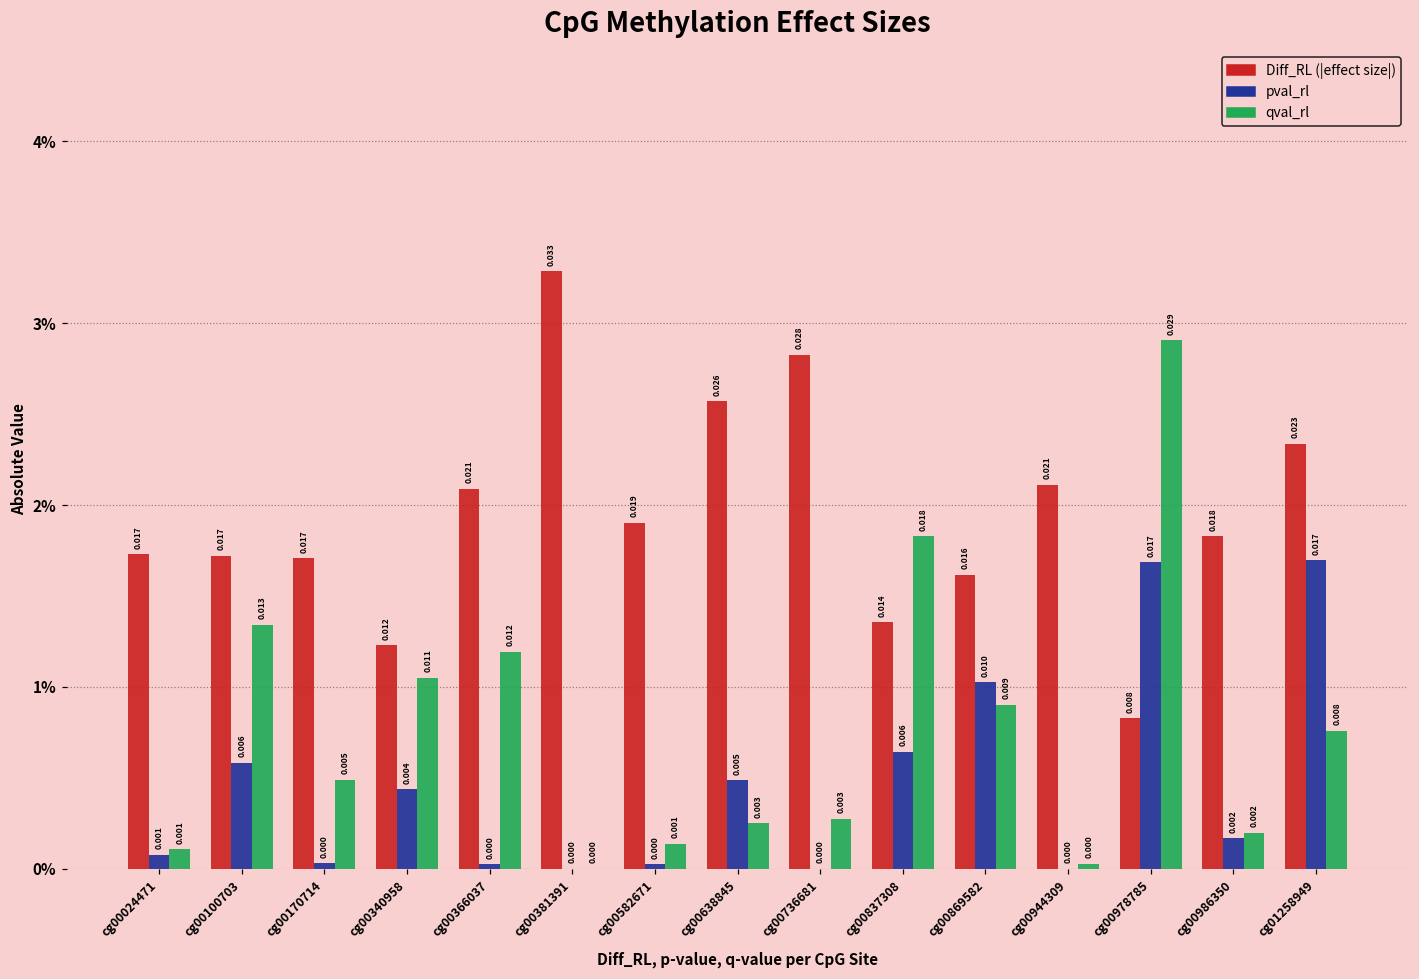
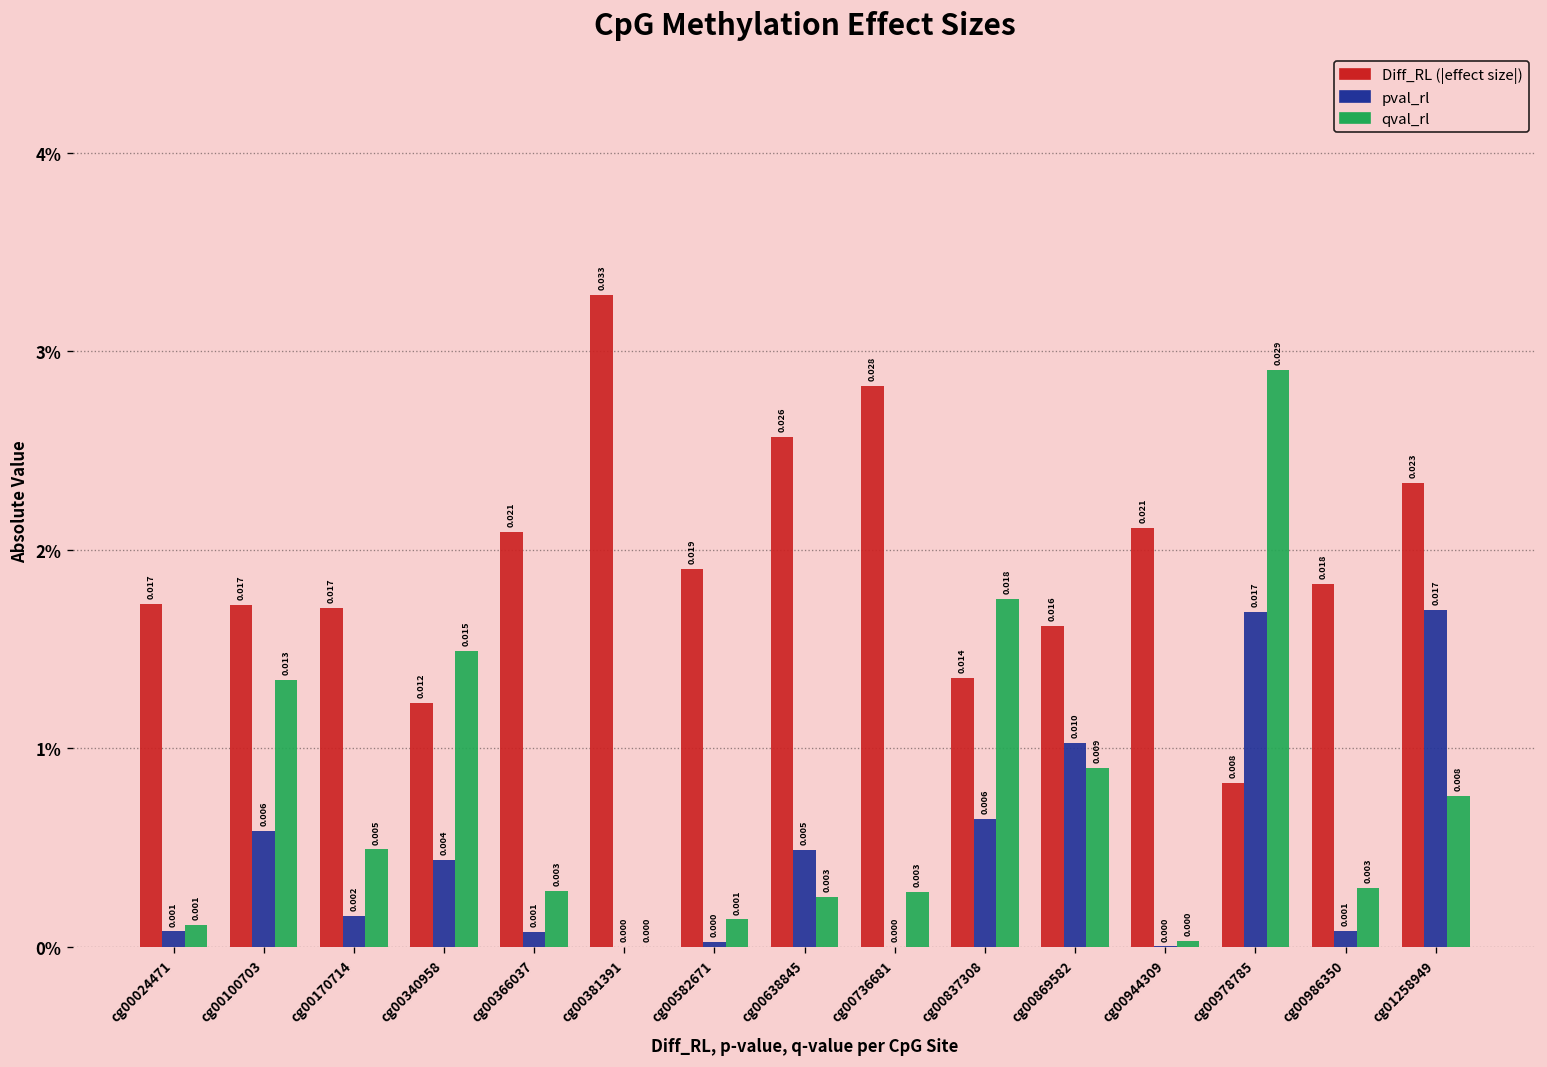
pval_rl, cg00170714: 0.000 -> 0.002
qval_rl, cg00340958: 0.011 -> 0.015
pval_rl, cg00366037: 0.000 -> 0.001
qval_rl, cg00366037: 0.012 -> 0.003
qval_rl, cg00837308: 1.83% -> 1.75%
pval_rl, cg00986350: 0.002 -> 0.001
qval_rl, cg00986350: 0.002 -> 0.003
